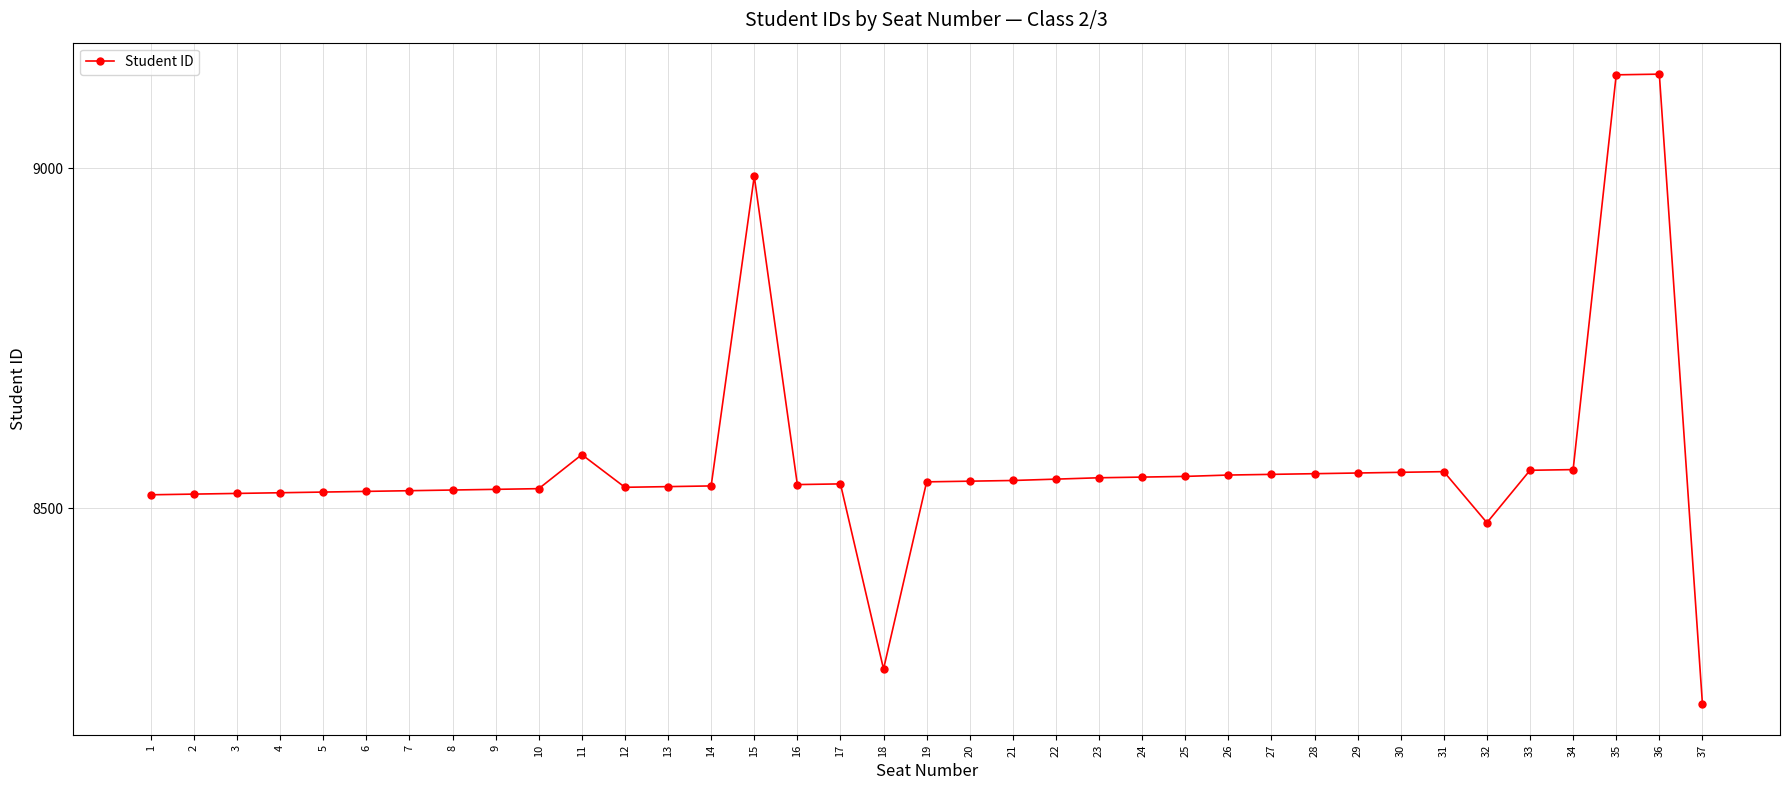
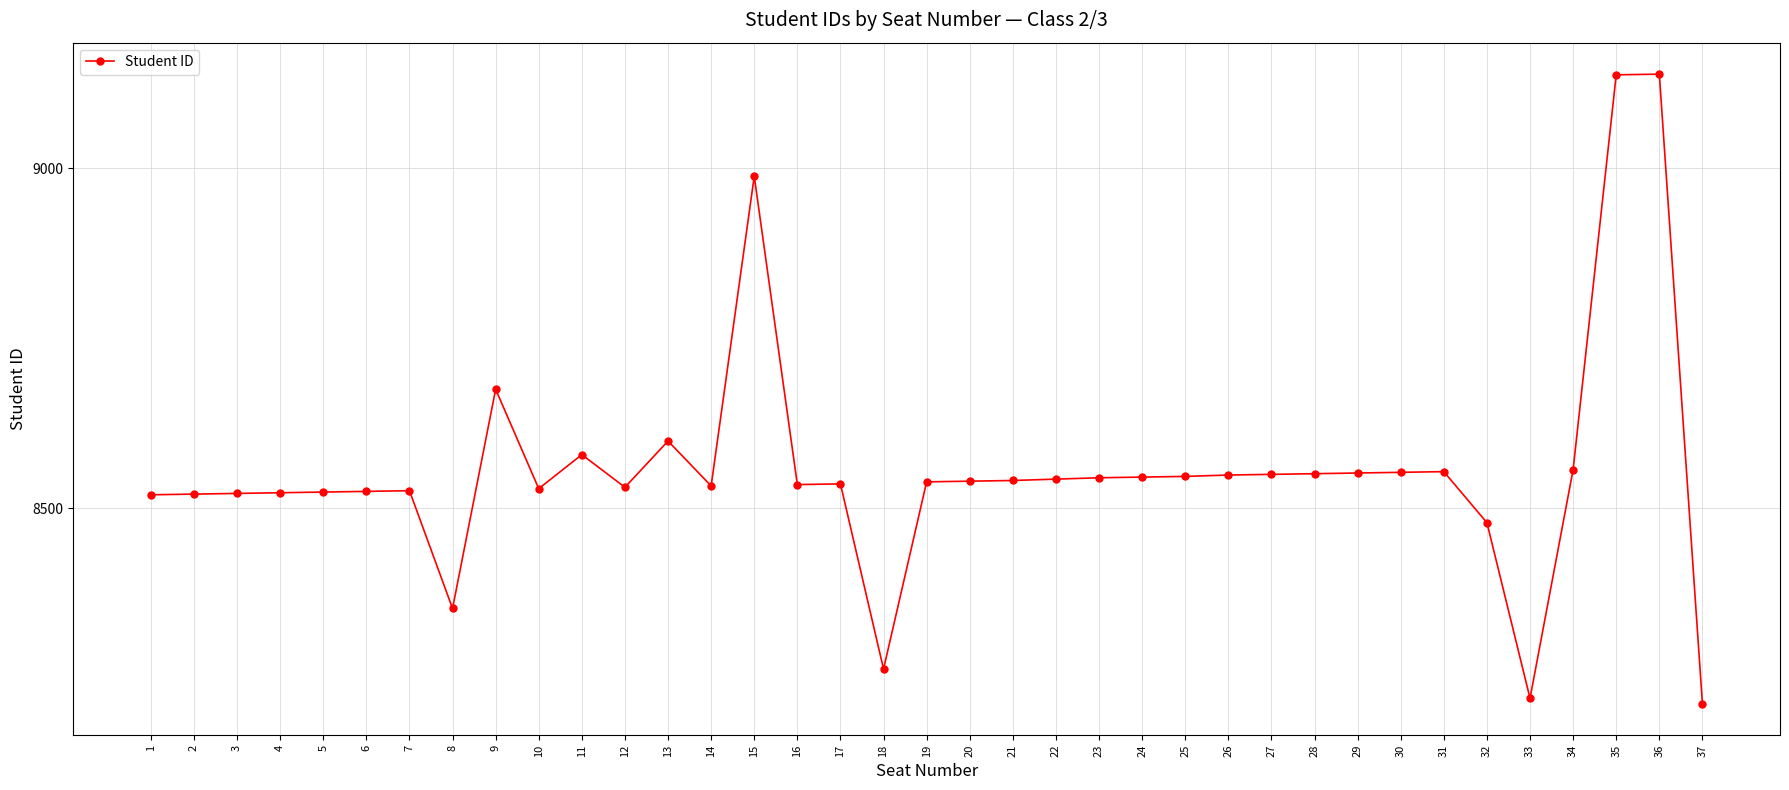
8: 8530 -> 8350
9: 8530 -> 8680
13: 8530 -> 8600
33: 8560 -> 8220
